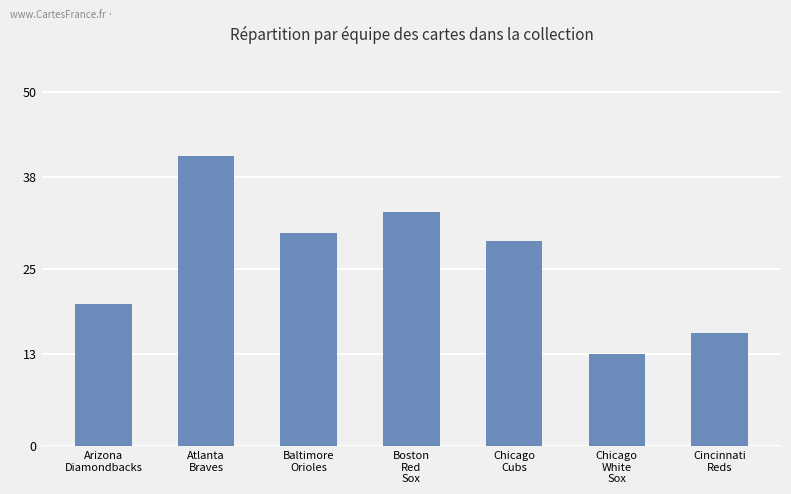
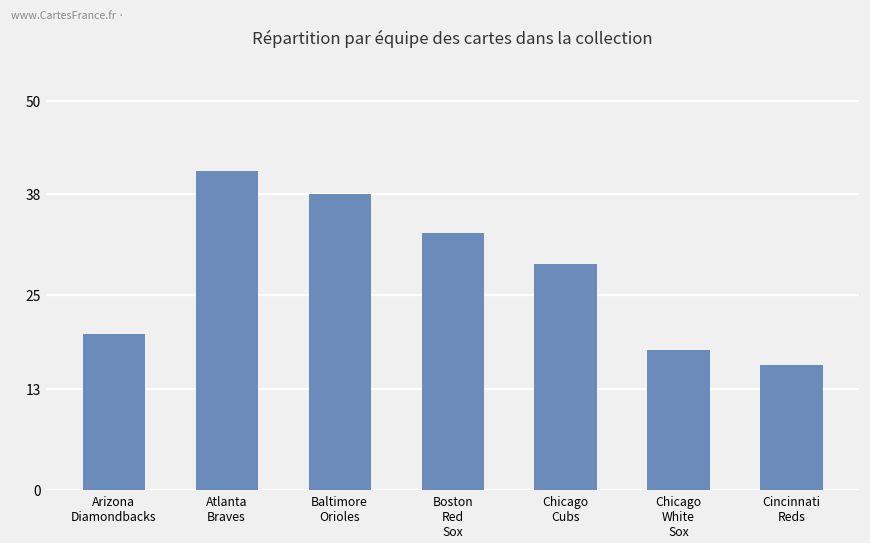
Baltimore Orioles: 30 -> 38
Chicago White Sox: 13 -> 18
